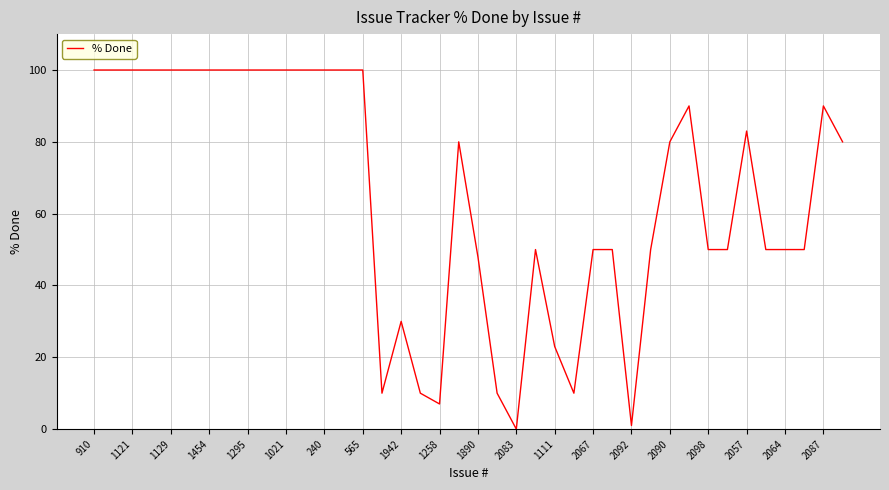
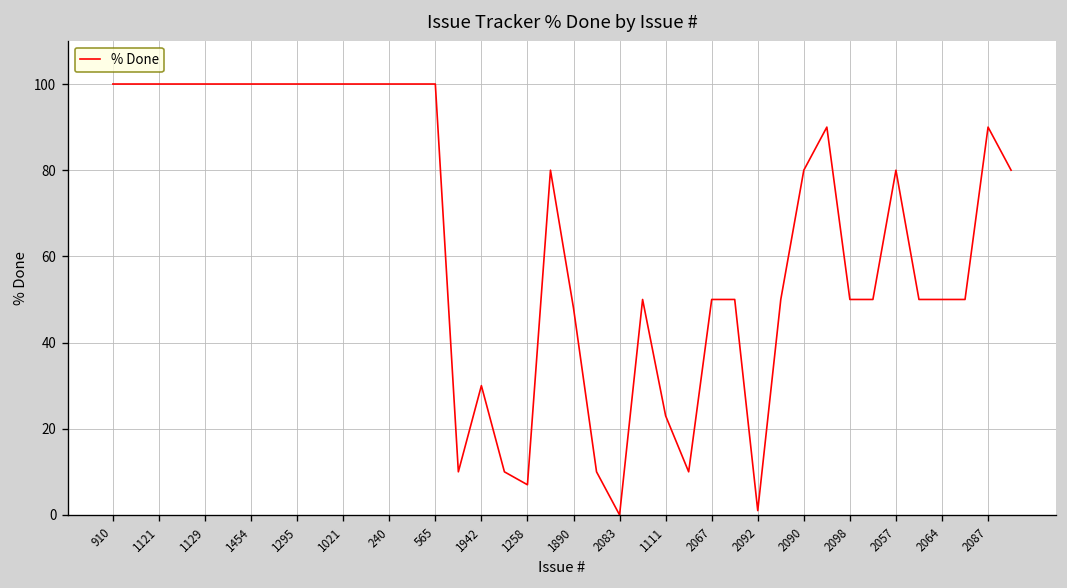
2057: 83 -> 80
